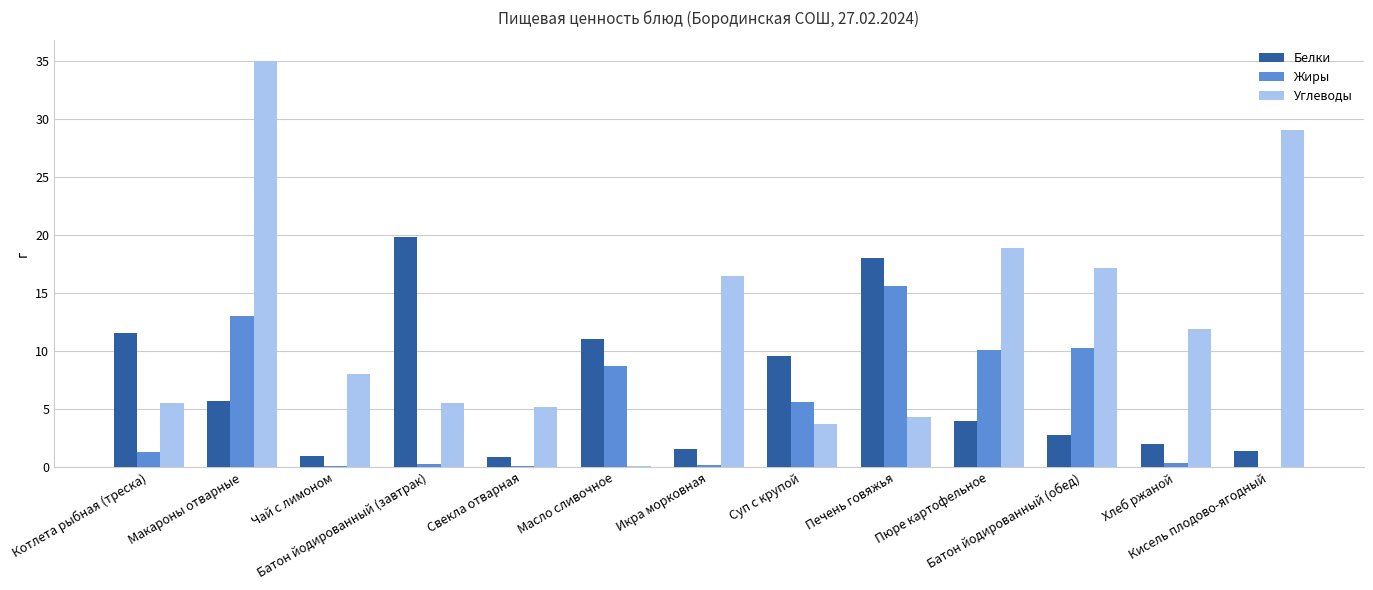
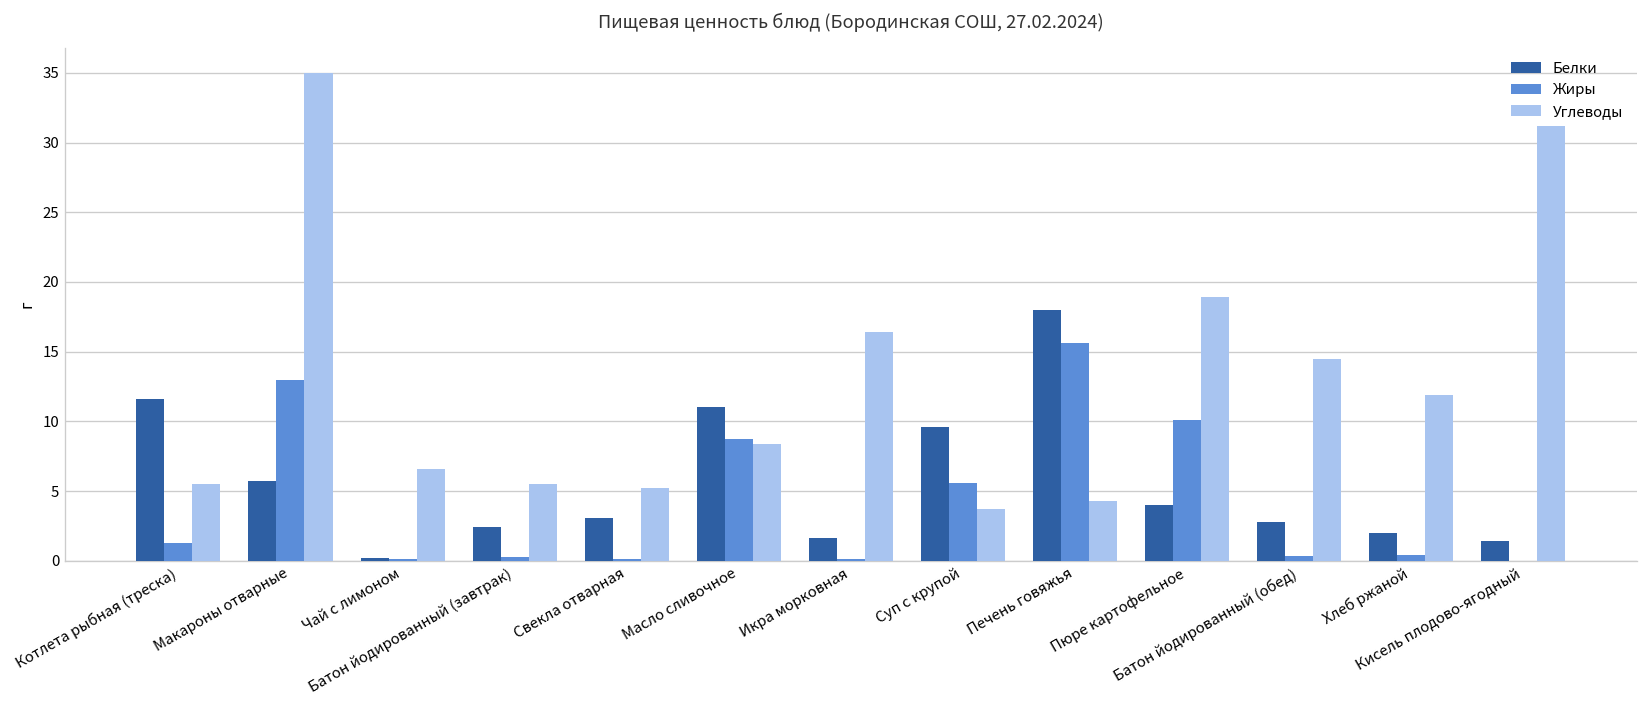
Белки, Чай с лимоном: 1.0 -> 0.2
Углеводы, Чай с лимоном: 8.0 -> 6.6
Белки, Батон йодированный (завтрак): 19.8 -> 2.4
Белки, Свекла отварная: 0.9 -> 3.1
Углеводы, Масло сливочное: 0.1 -> 8.4
Жиры, Батон йодированный (обед): 10.3 -> 0.4
Углеводы, Батон йодированный (обед): 17.2 -> 14.5
Углеводы, Кисель плодово-ягодный: 29.0 -> 31.2
